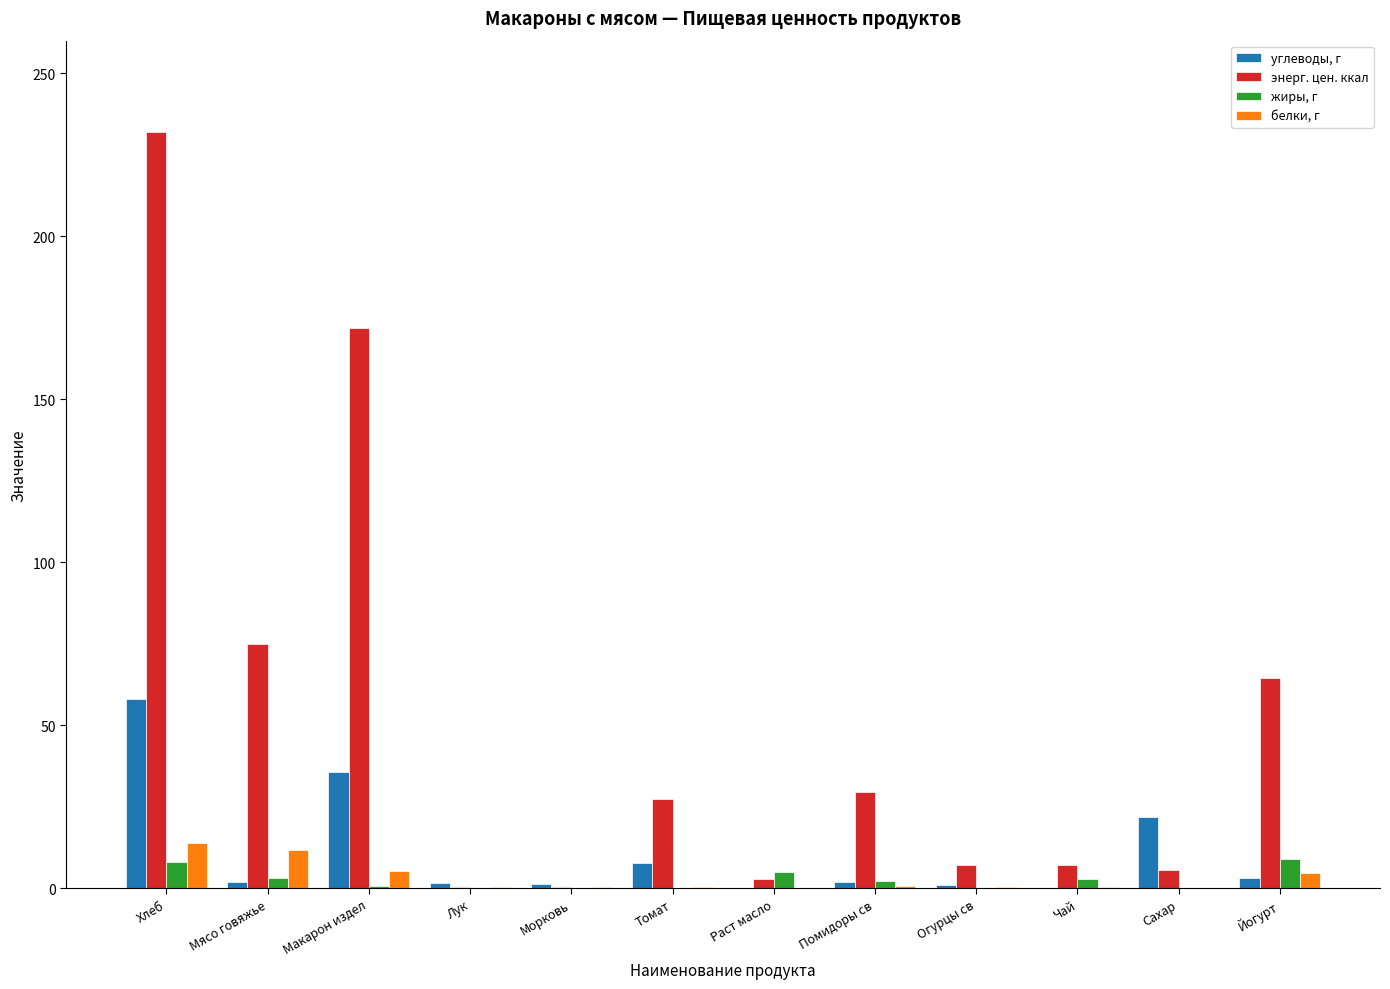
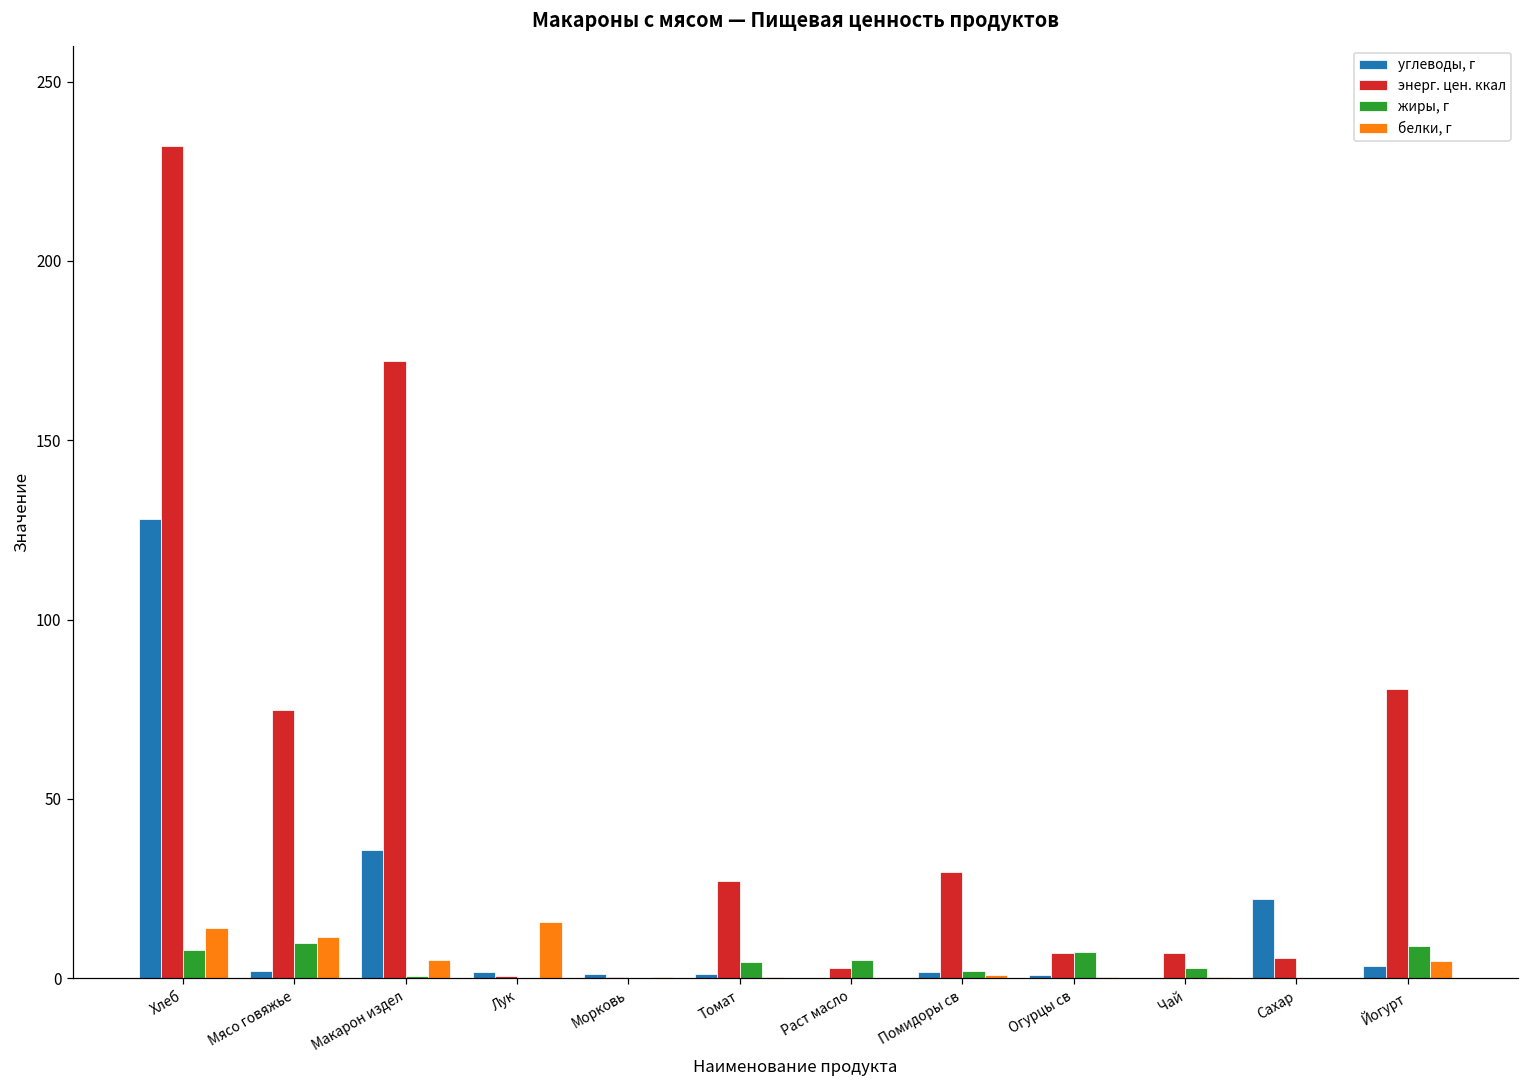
углеводы, г, Хлеб: 58 -> 128
жиры, г, Мясо говяжье: 3 -> 10
белки, г, Лук: 0 -> 16
углеводы, г, Томат: 8 -> 1
жиры, г, Томат: 0 -> 5
жиры, г, Огурцы св: 0 -> 7
энерг. цен. ккал, Йогурт: 65 -> 81
